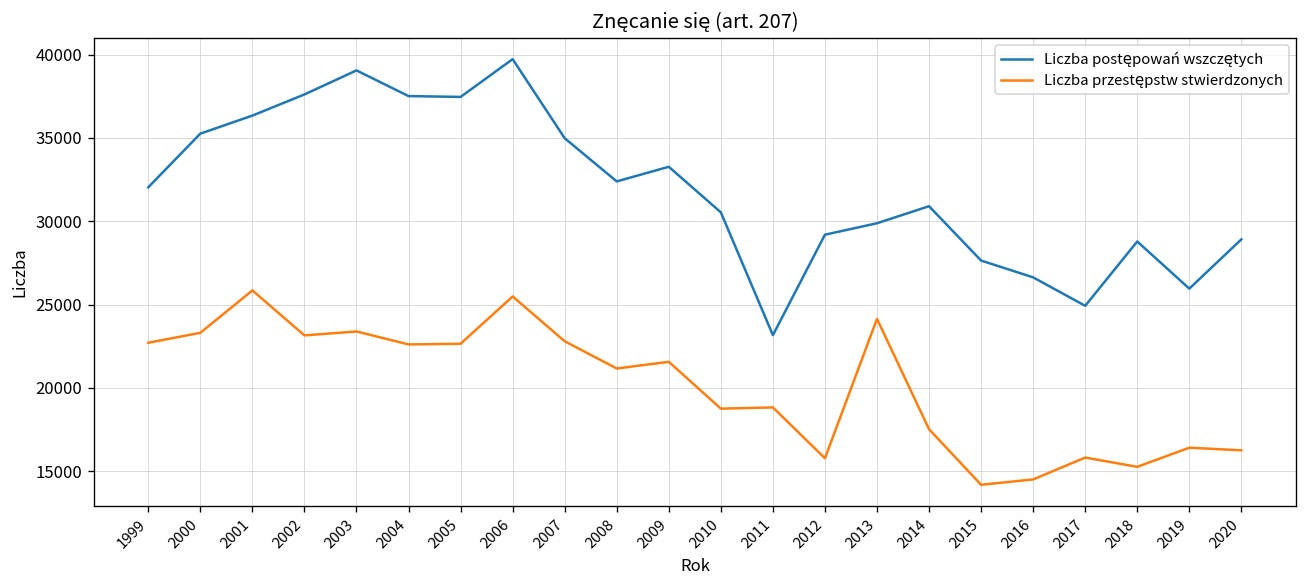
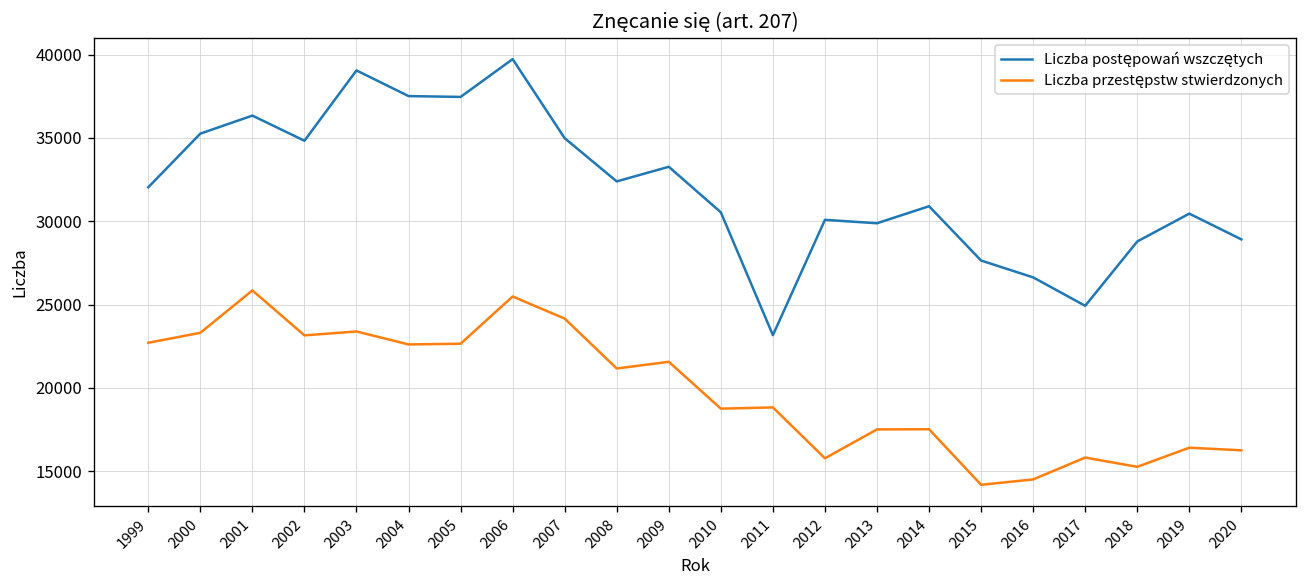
Liczba postępowań wszczętych, 2002: 37600 -> 34800
Liczba przestępstw stwierdzonych, 2007: 22800 -> 24200
Liczba postępowań wszczętych, 2012: 29200 -> 30100
Liczba przestępstw stwierdzonych, 2013: 24100 -> 17500
Liczba postępowań wszczętych, 2019: 26000 -> 30500
